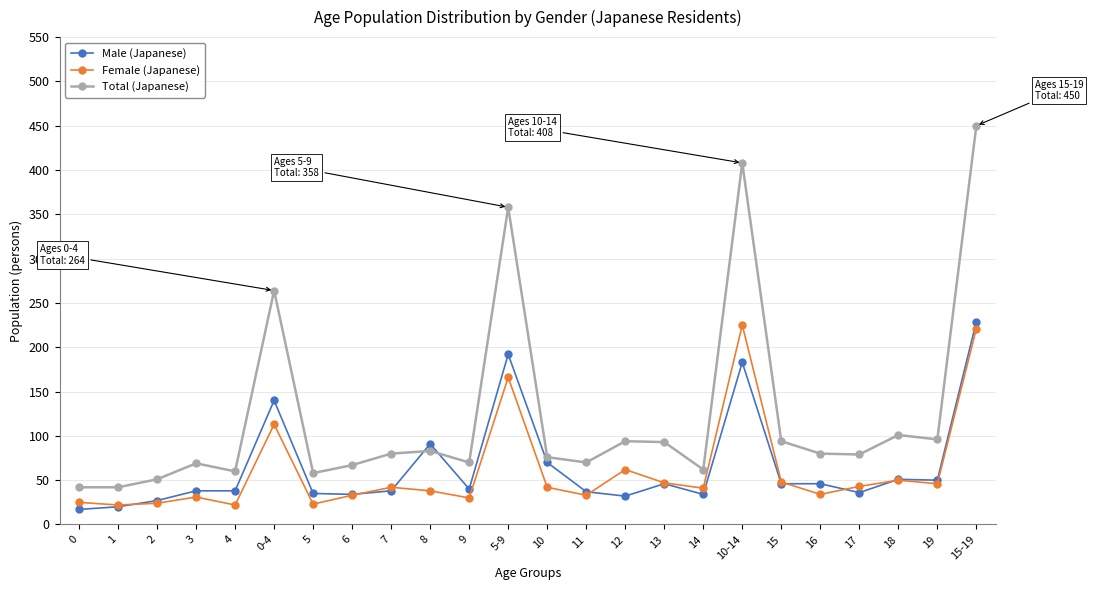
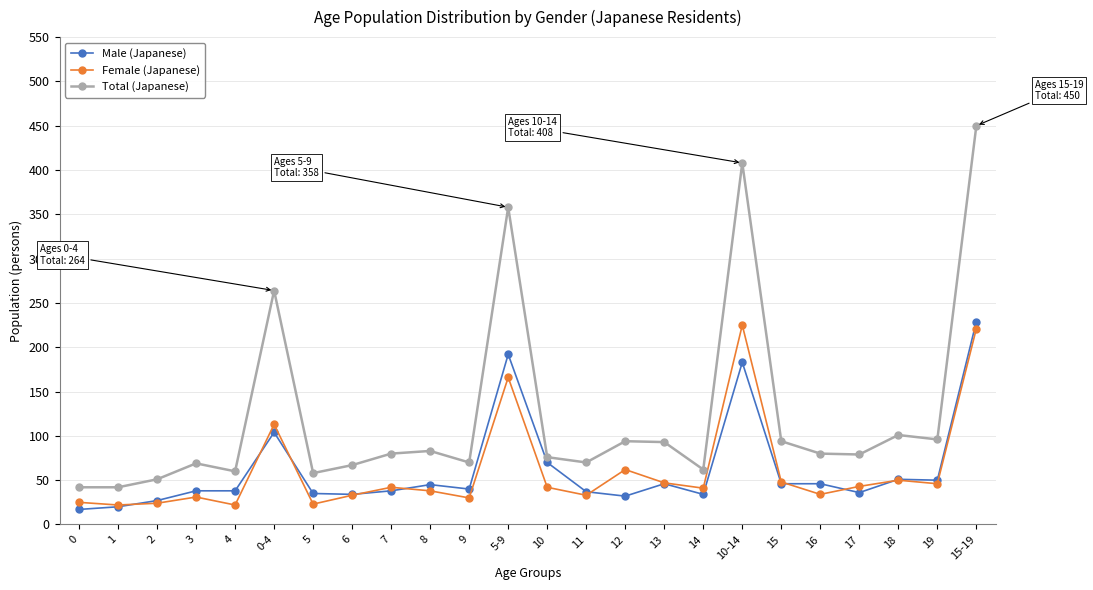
Male (Japanese), 0-4: 140 -> 100
Male (Japanese), 8: 90 -> 50
